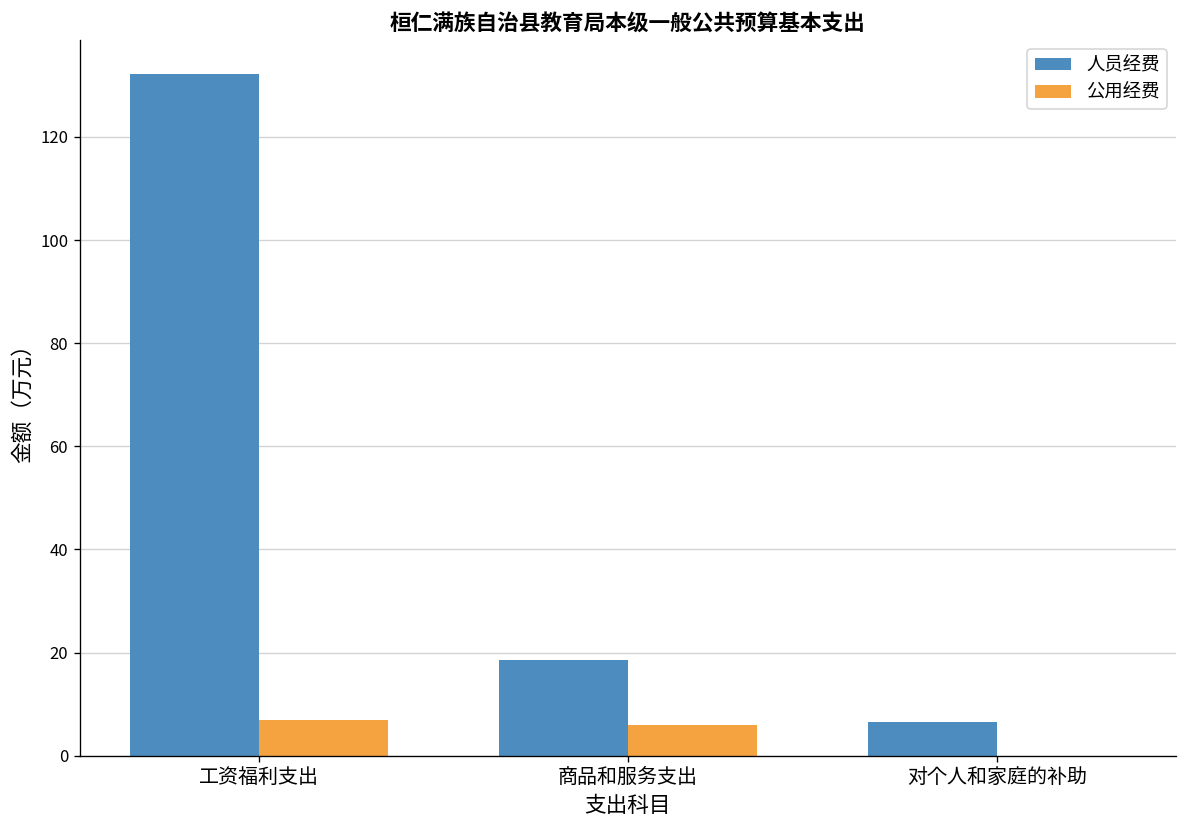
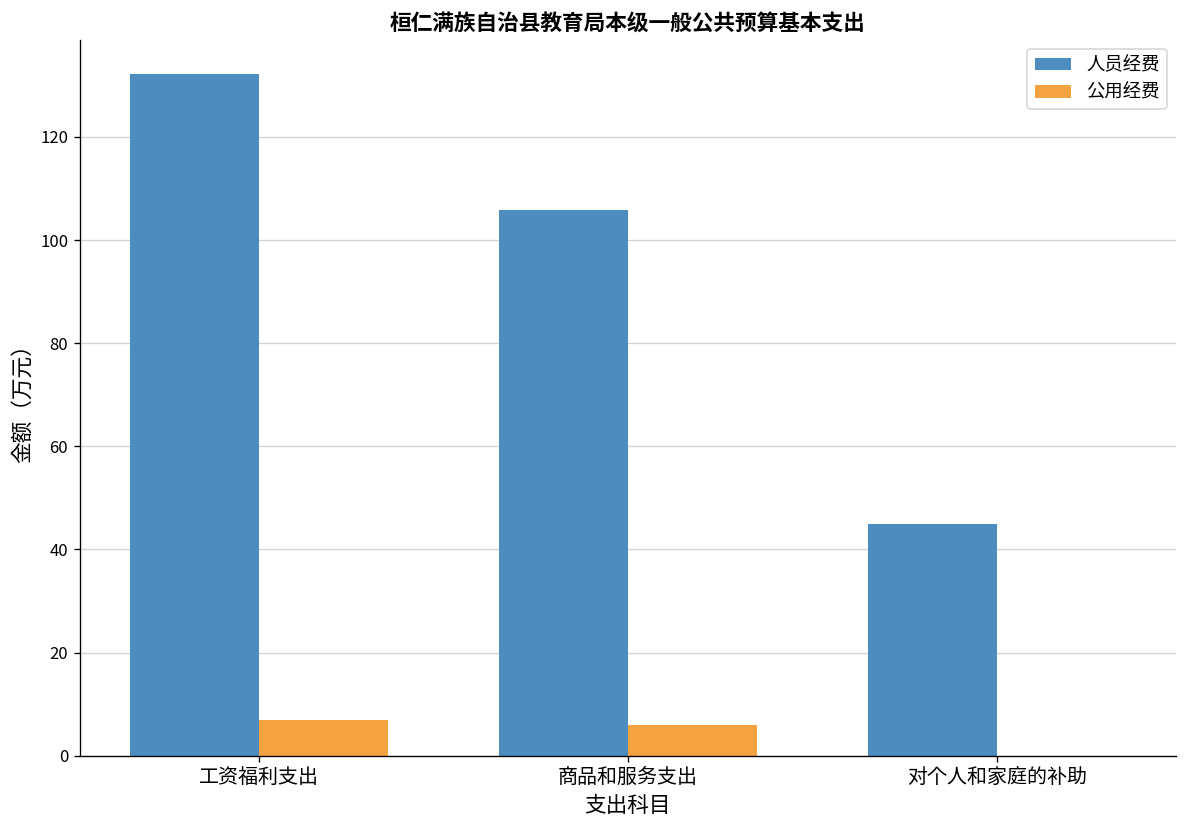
人员经费, 商品和服务支出: 19 -> 106
人员经费, 对个人和家庭的补助: 6 -> 45
